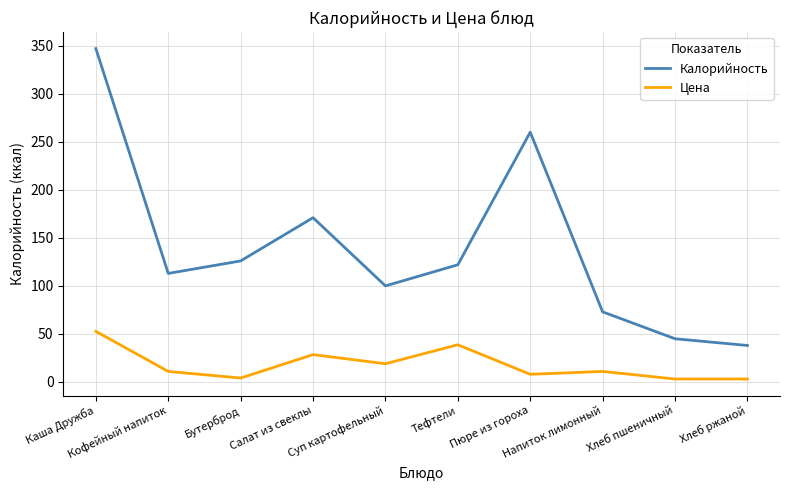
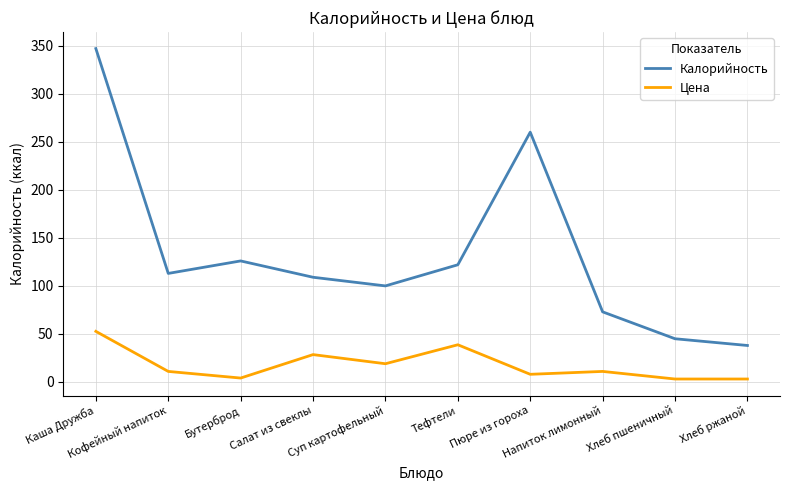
Калорийность, Салат из свеклы: 170 -> 110
